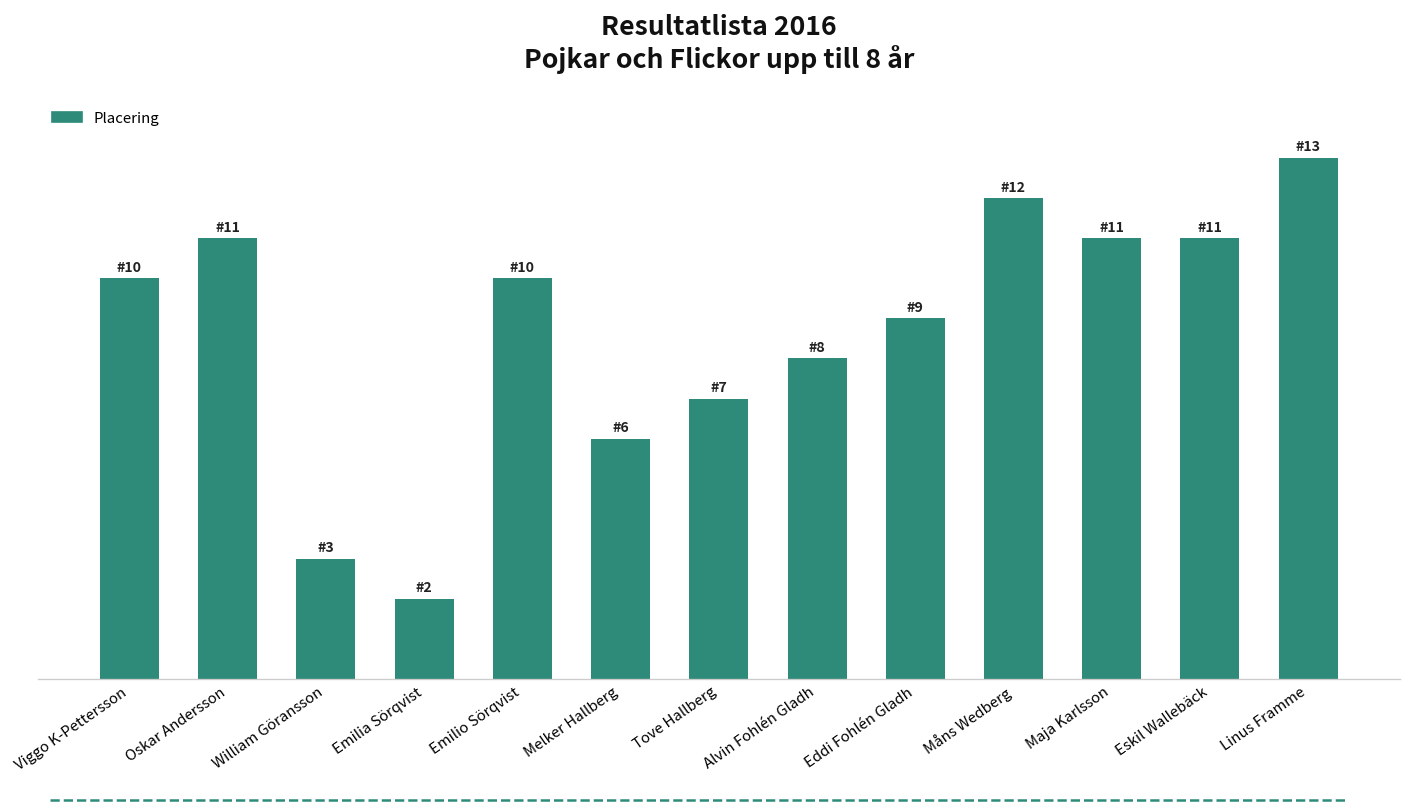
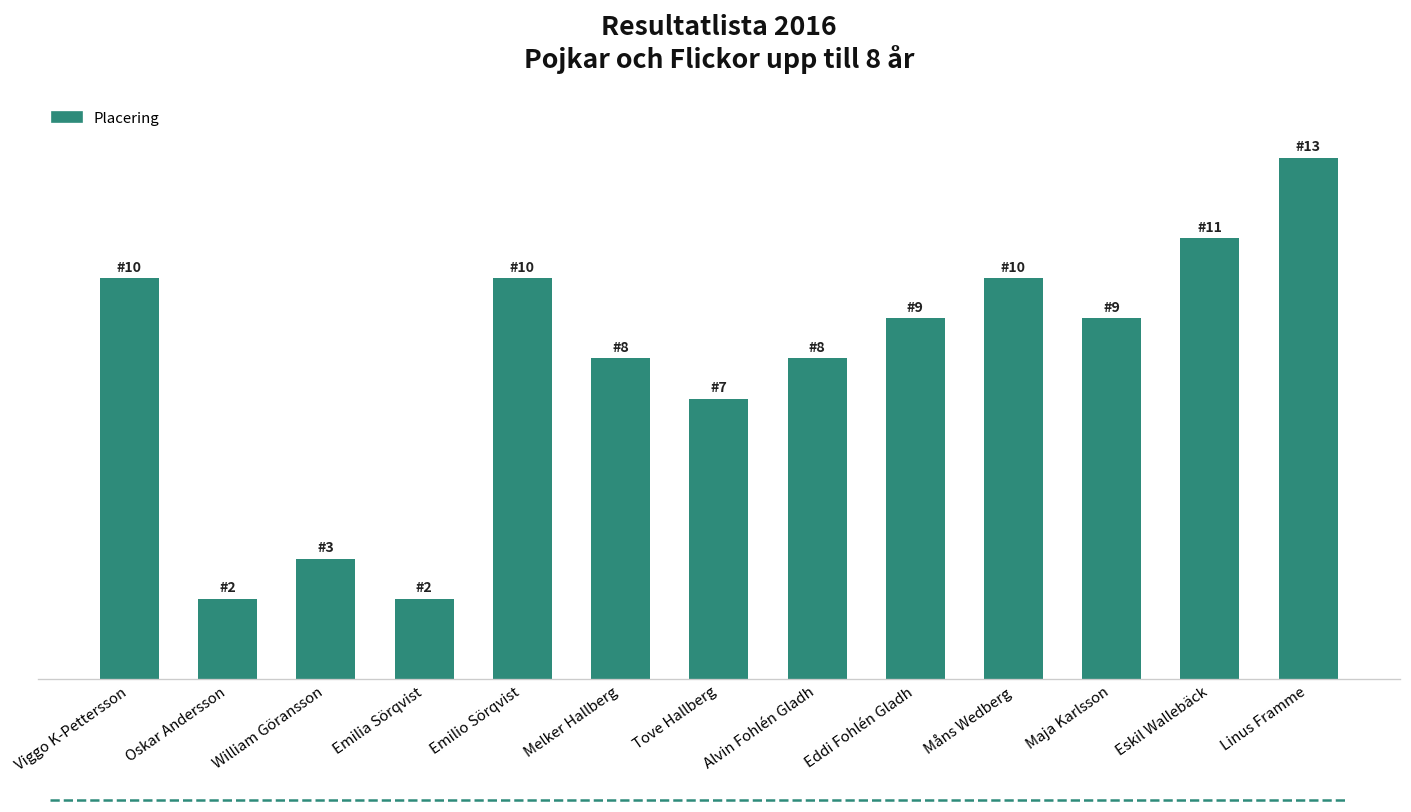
Oskar Andersson: 11 -> 2
Melker Hallberg: 6 -> 8
Måns Wedberg: 12 -> 10
Maja Karlsson: 11 -> 9
